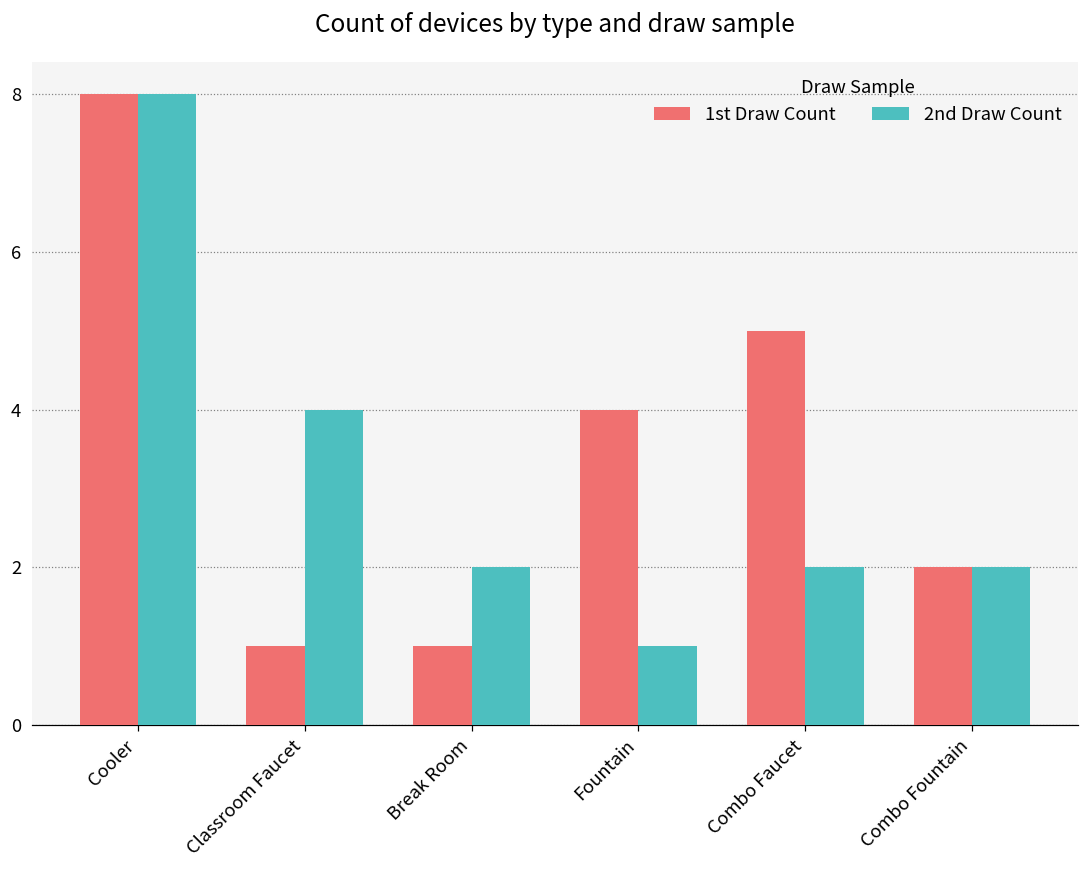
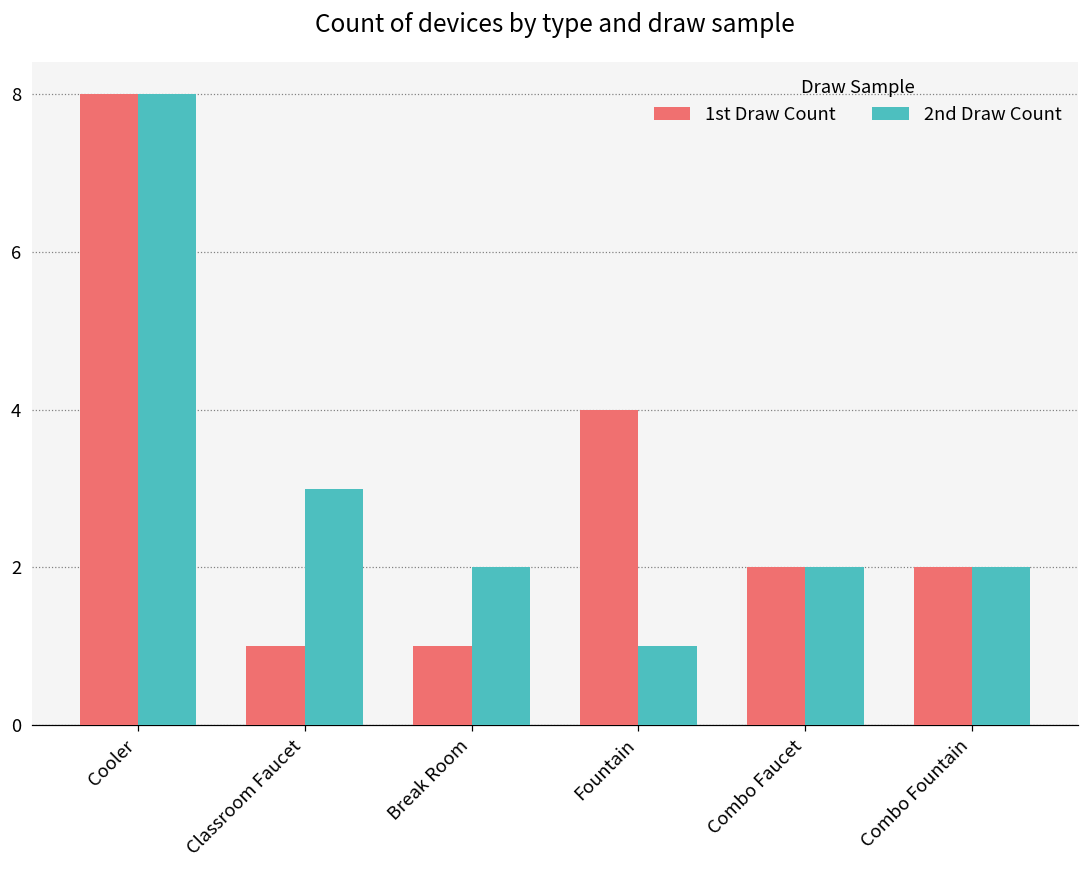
2nd Draw Count, Classroom Faucet: 4 -> 3
1st Draw Count, Combo Faucet: 5 -> 2
